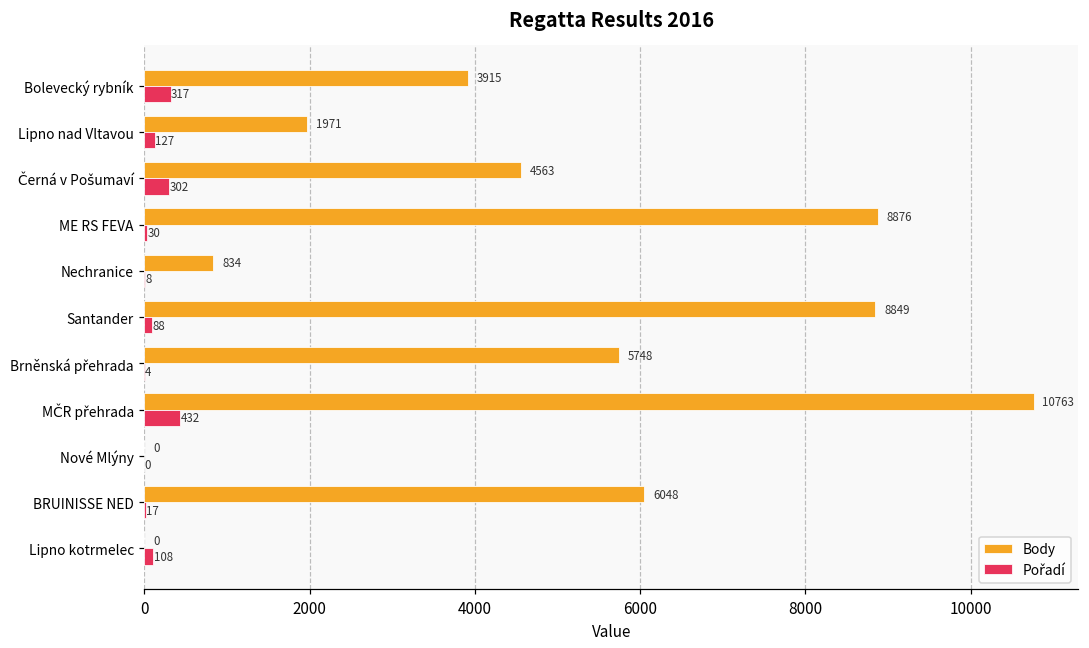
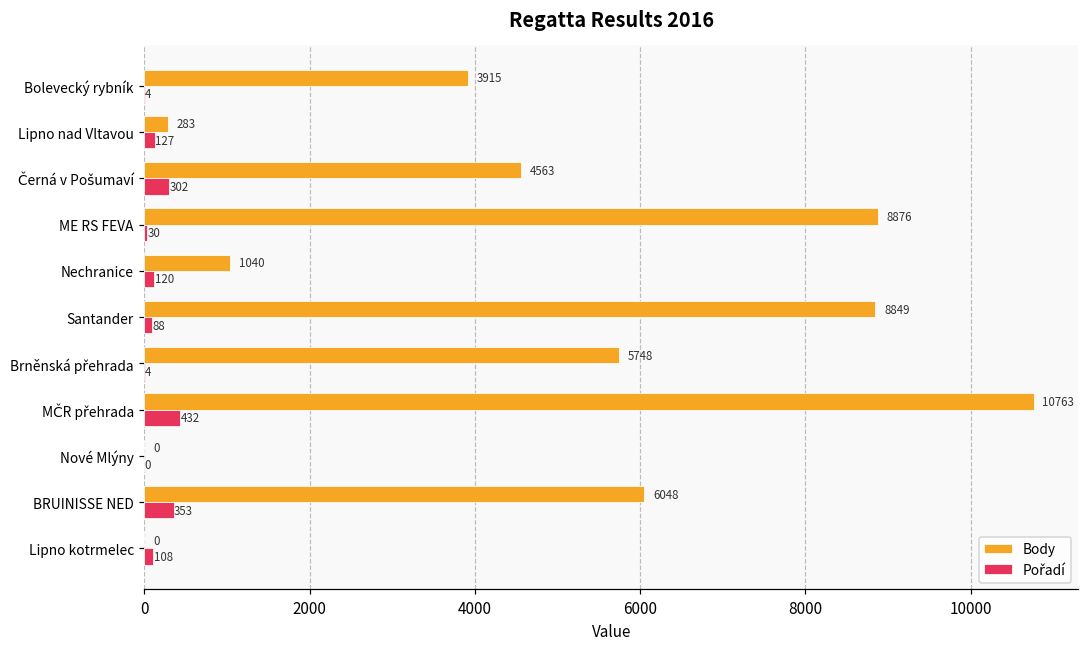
Pořadí, Bolevecký rybník: 317 -> 4
Body, Lipno nad Vltavou: 1971 -> 283
Body, Nechranice: 834 -> 1040
Pořadí, Nechranice: 8 -> 120
Pořadí, BRUINISSE NED: 17 -> 353
